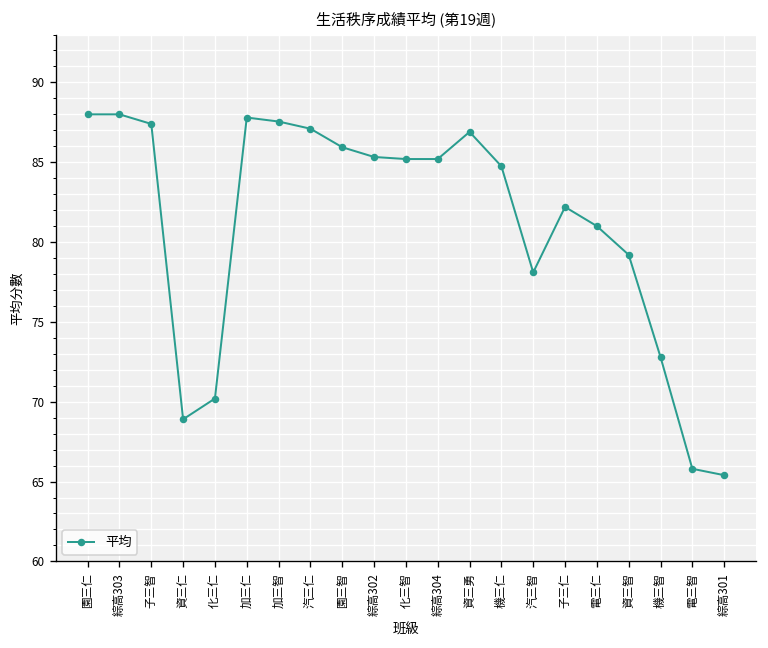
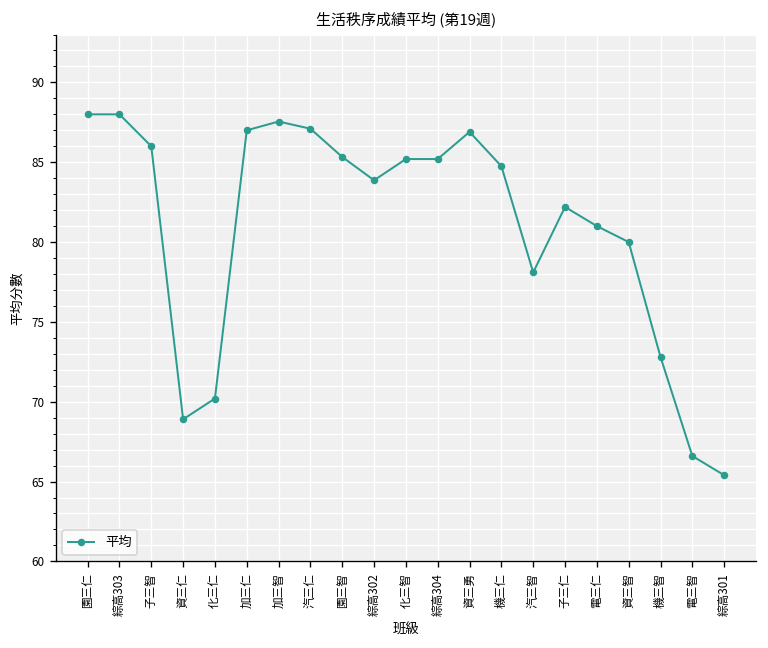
子三智: 87.4 -> 86.0
加三仁: 87.8 -> 87.0
園三智: 85.9 -> 85.3
綜高302: 85.3 -> 83.9
資三智: 79.2 -> 80.0
電三智: 65.8 -> 66.6
